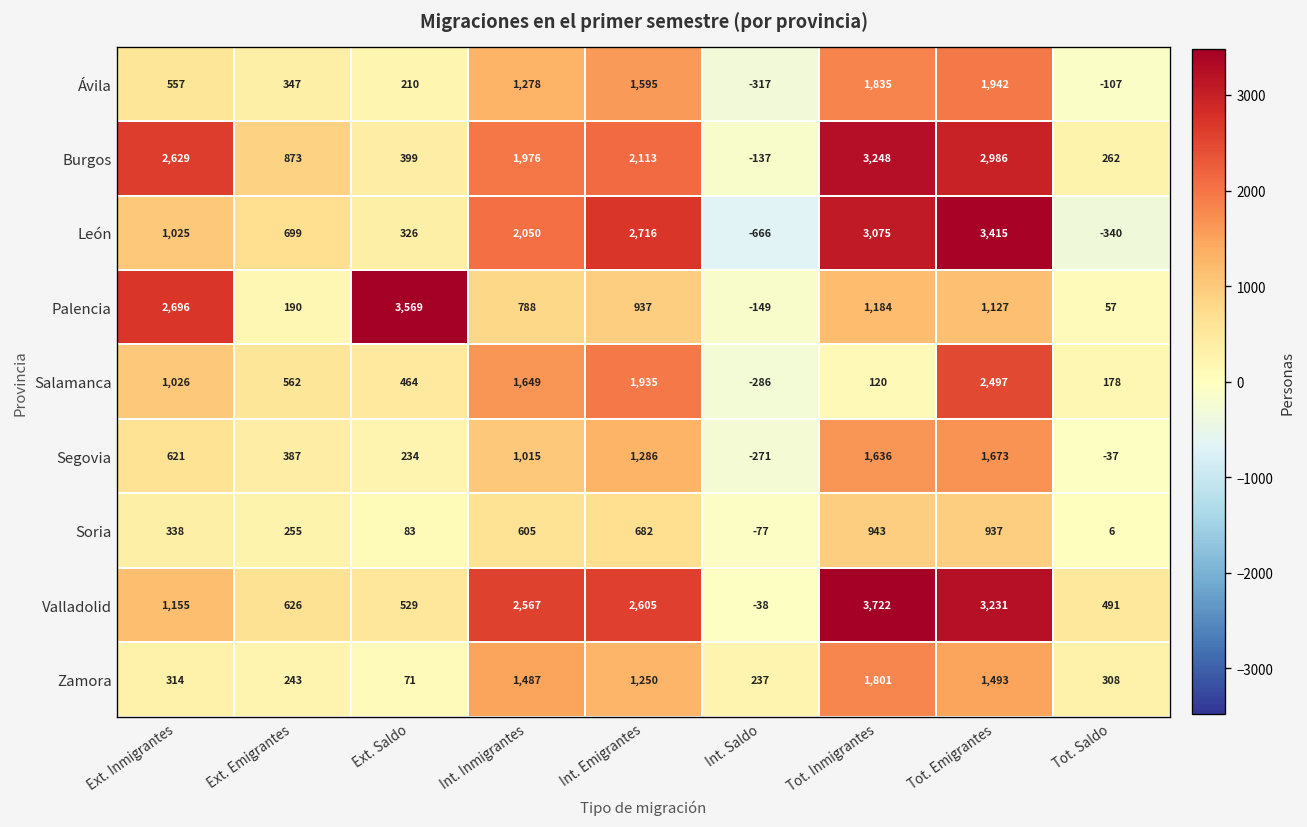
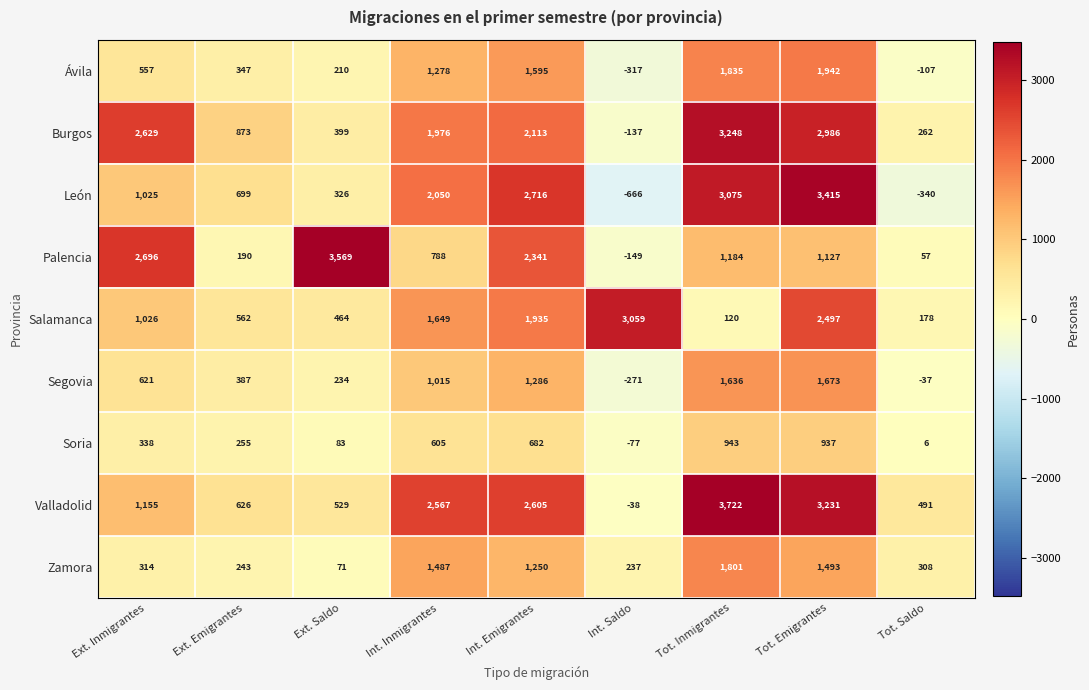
Palencia, Int. Emigrantes: 937 -> 2,341
Salamanca, Int. Saldo: -286 -> 3,059
